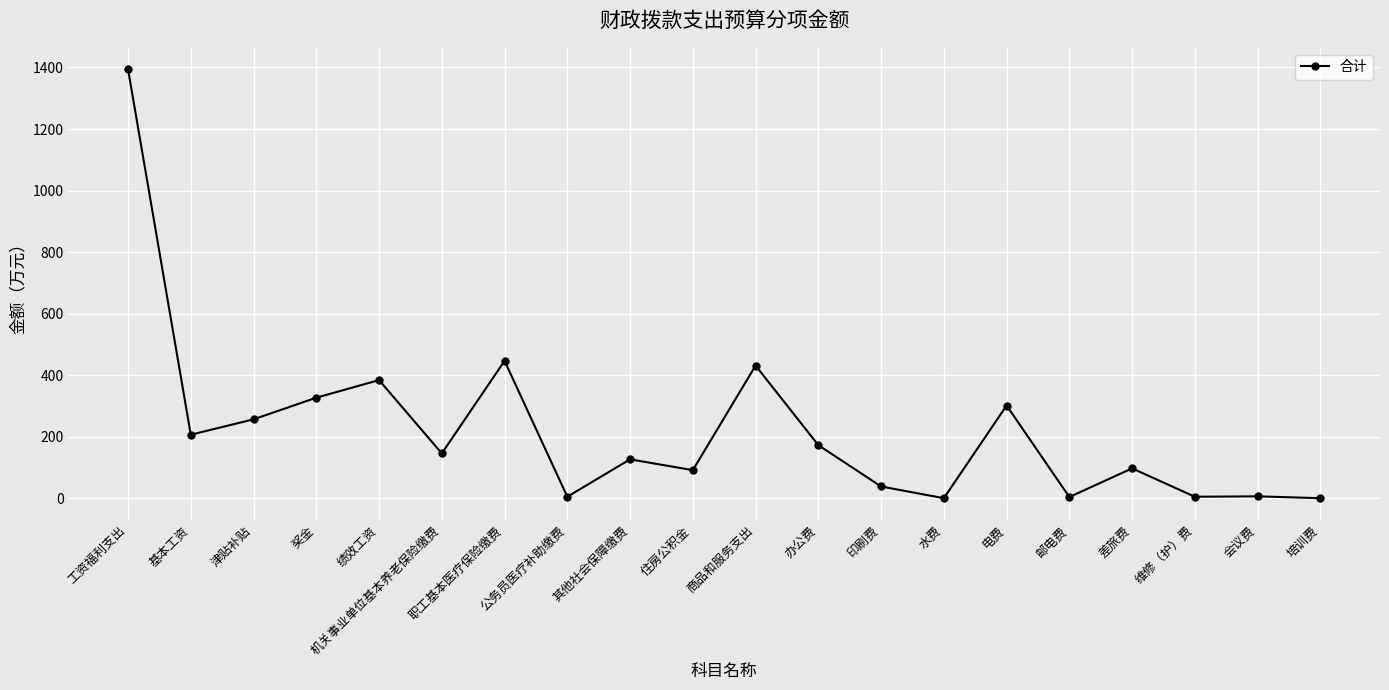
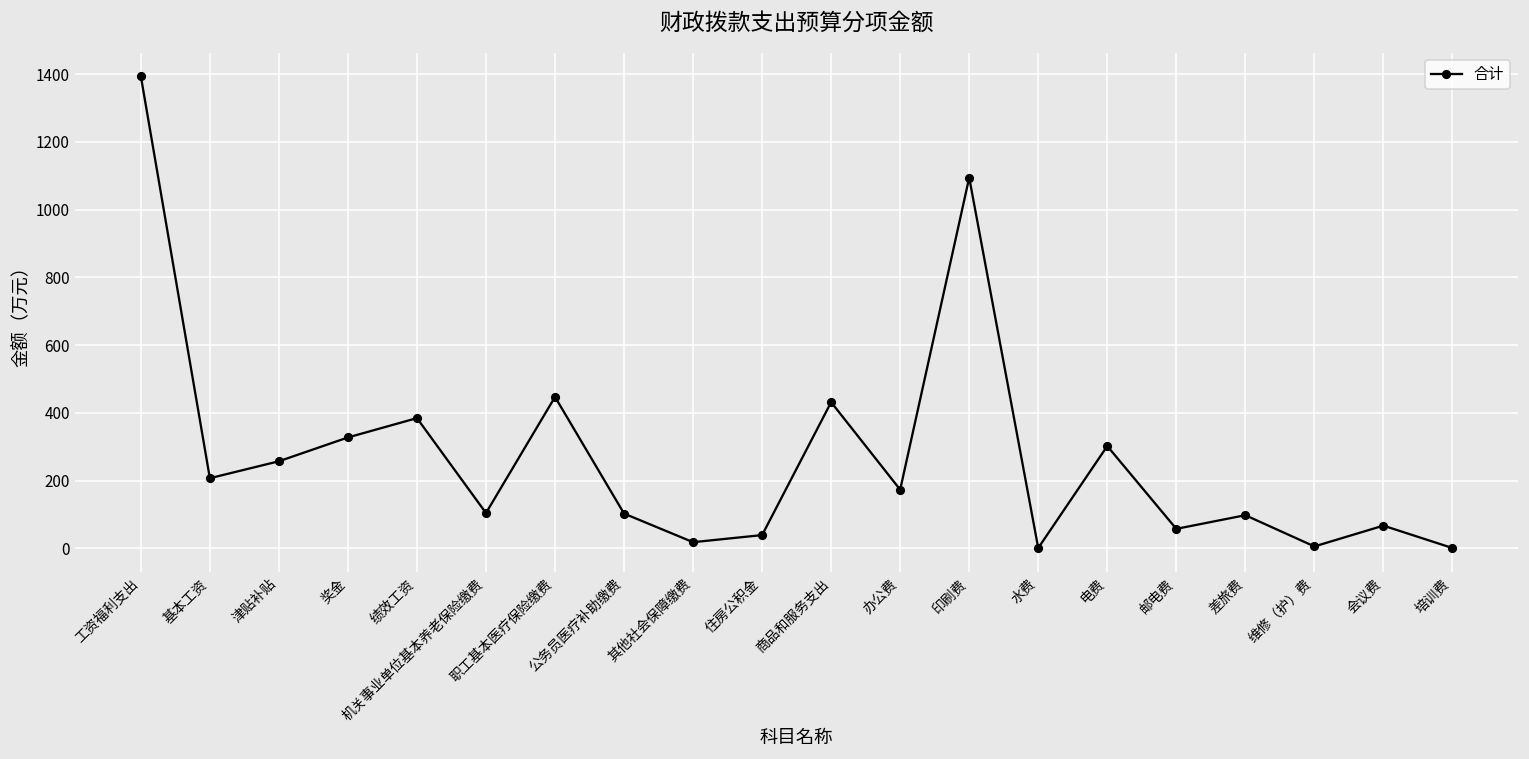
机关事业单位基本养老保险缴费: 150 -> 100
公务员医疗补助缴费: 10 -> 100
其他社会保障缴费: 130 -> 20
住房公积金: 90 -> 40
印刷费: 40 -> 1090
邮电费: 0 -> 60
会议费: 10 -> 70
